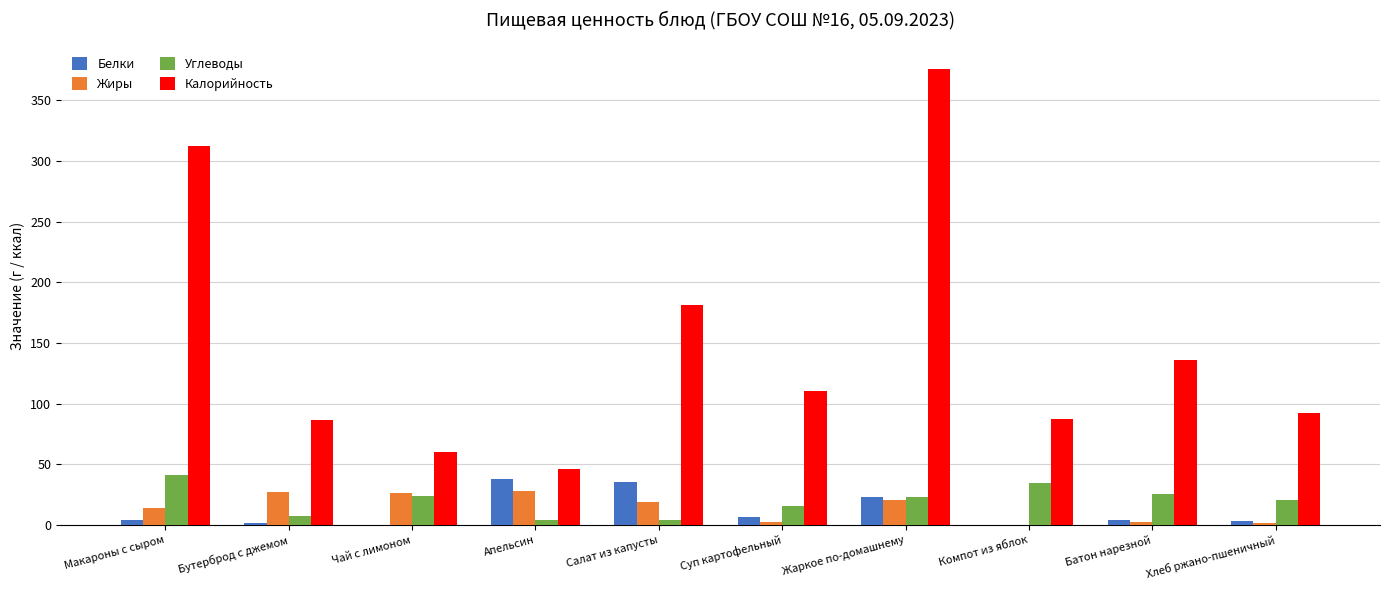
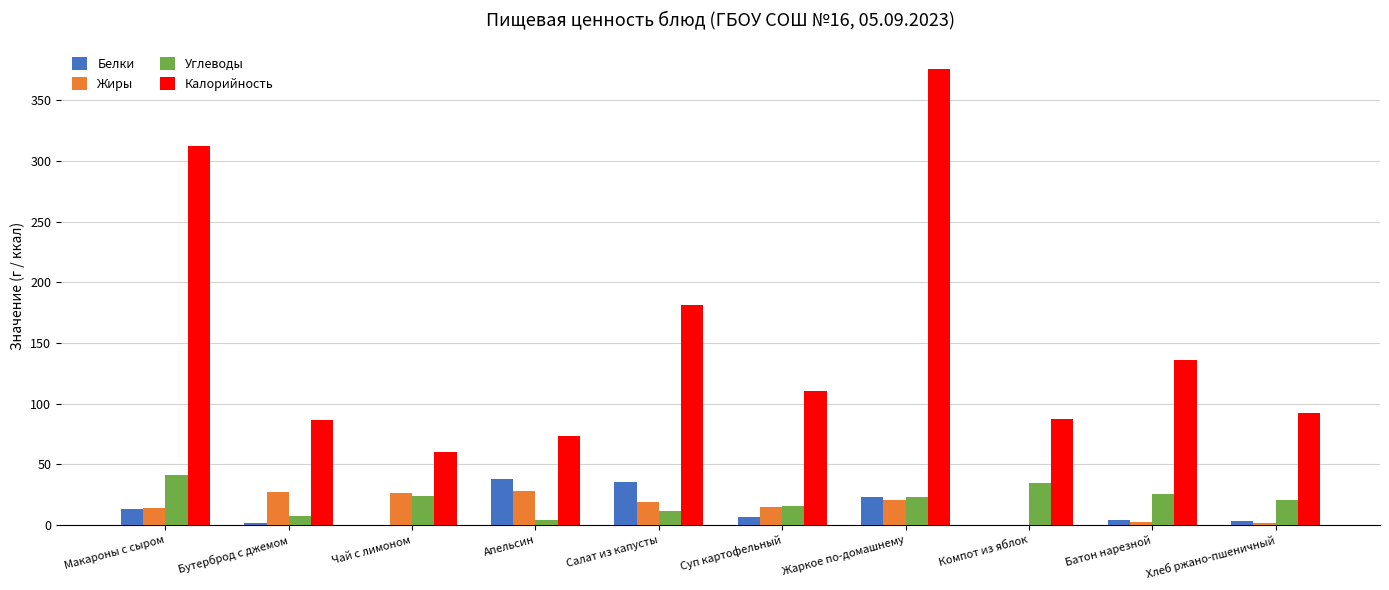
Белки, Макароны с сыром: 4 -> 13
Калорийность, Апельсин: 46 -> 73
Углеводы, Салат из капусты: 5 -> 12
Жиры, Суп картофельный: 2 -> 15
